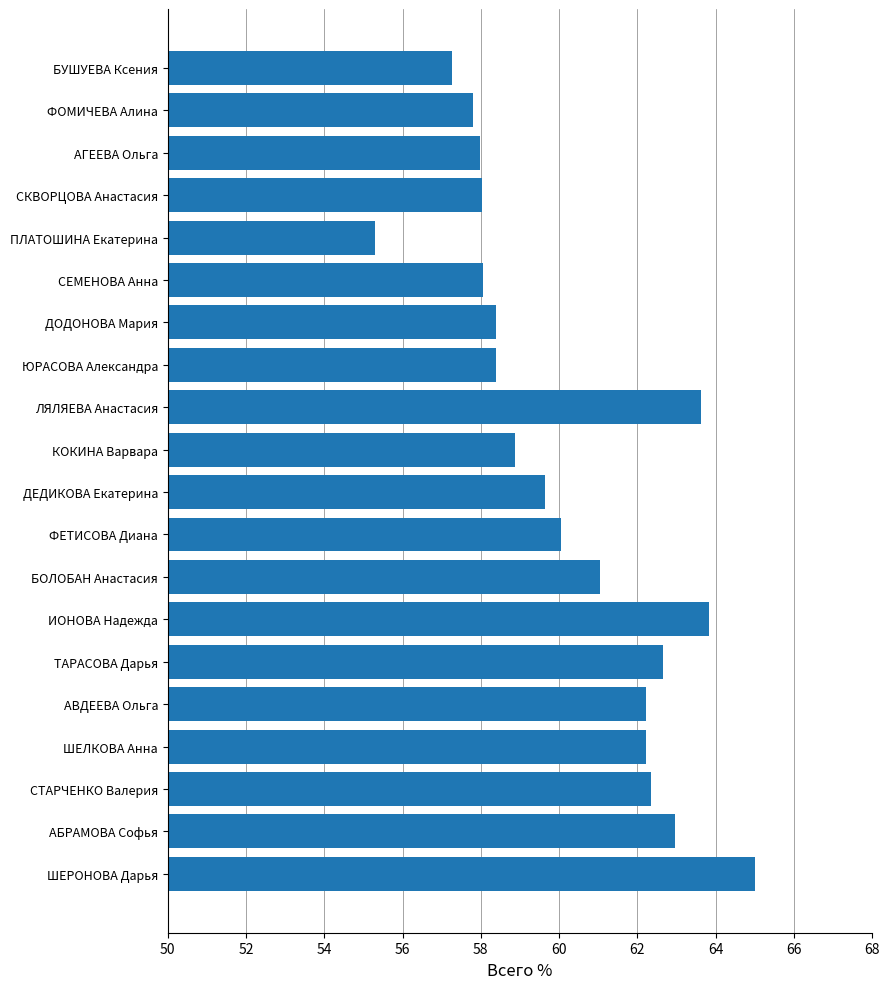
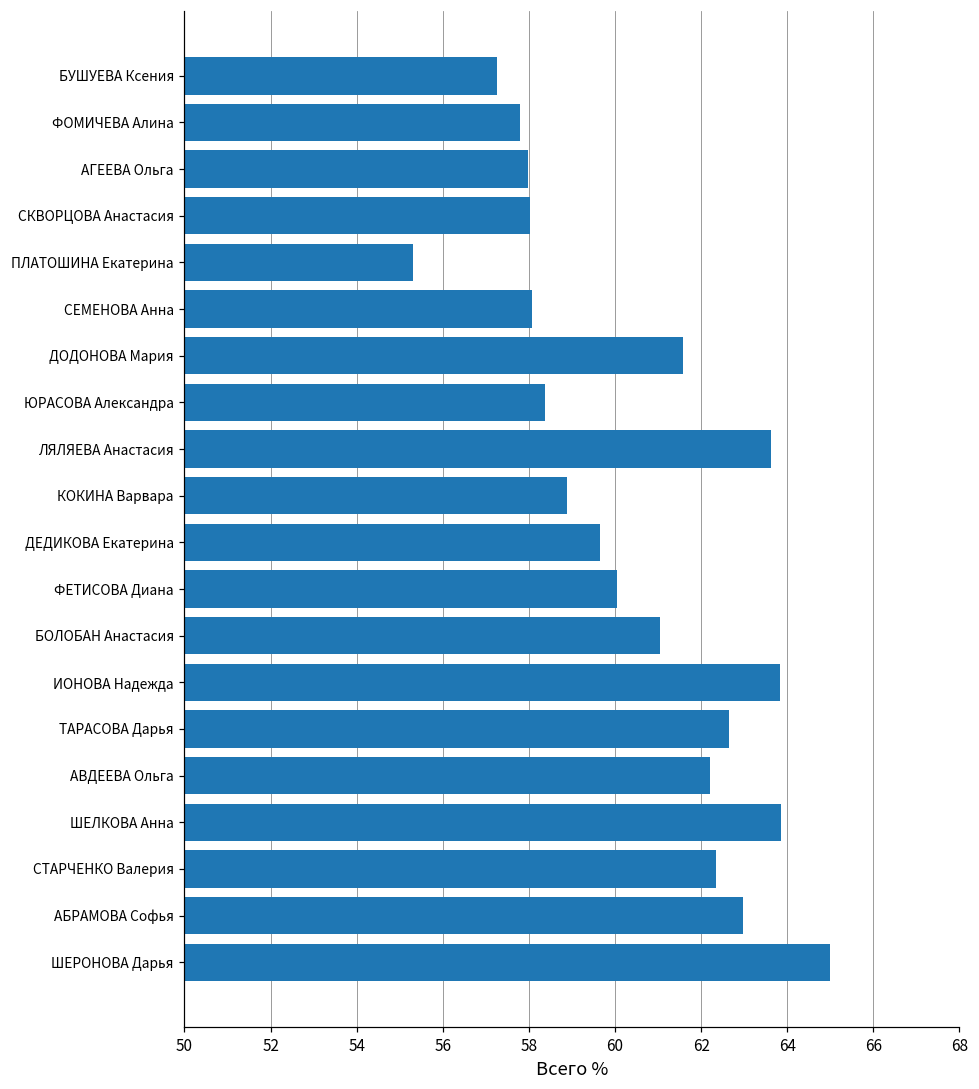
ДОДОНОВА Мария: 58.4 -> 61.6
ШЕЛКОВА Анна: 62.2 -> 63.9
